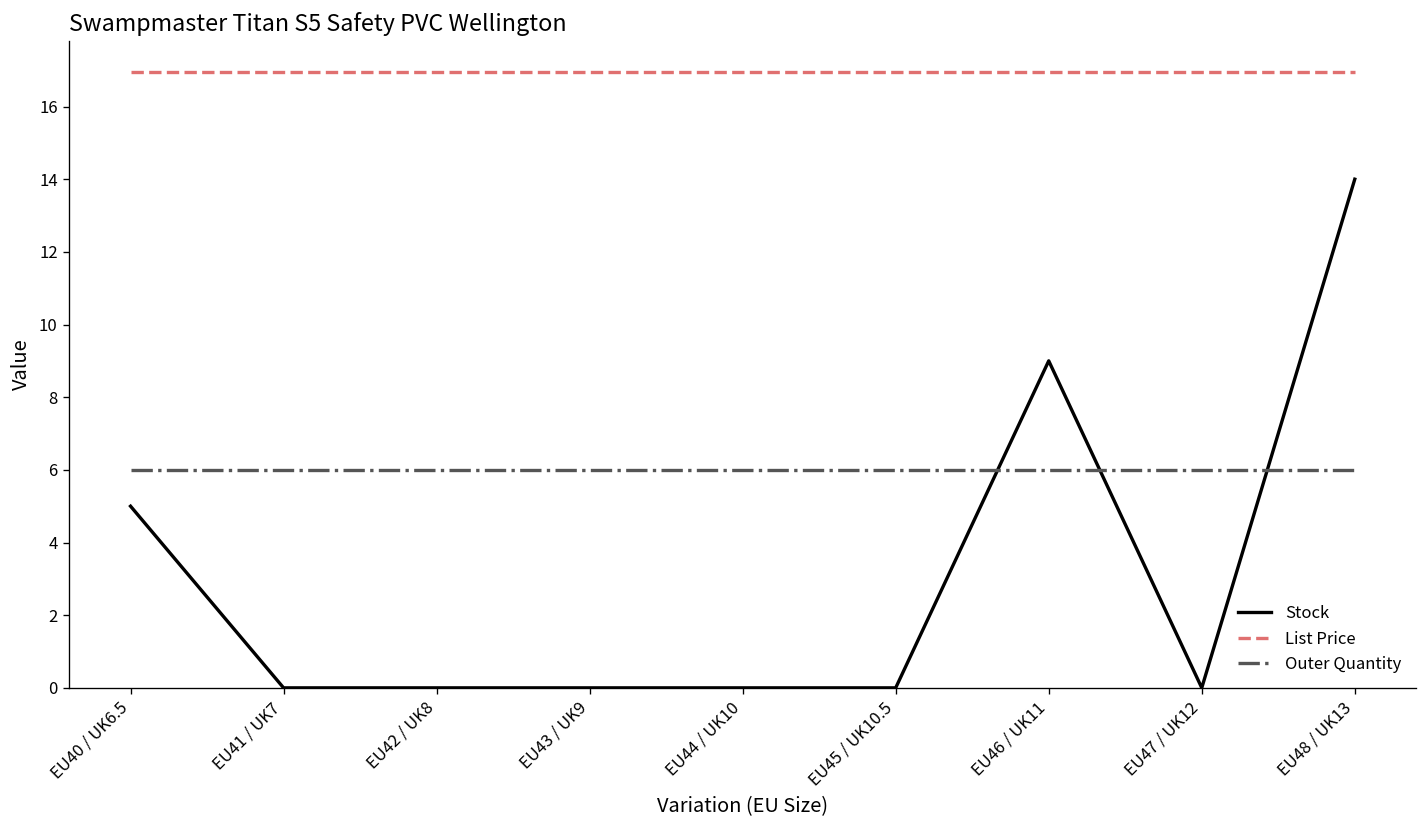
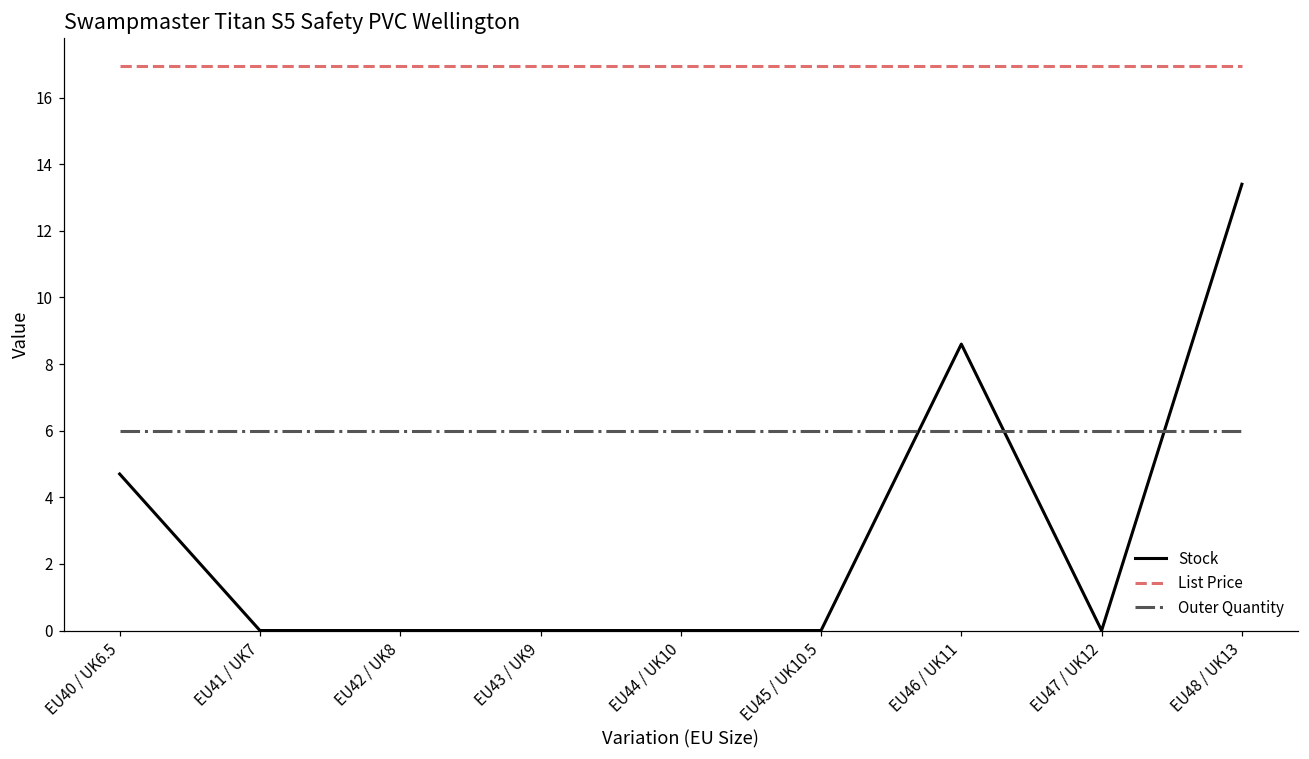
Stock, EU40 / UK6.5: 5.0 -> 4.7
Stock, EU46 / UK11: 9.0 -> 8.6
Stock, EU48 / UK13: 14.0 -> 13.4
